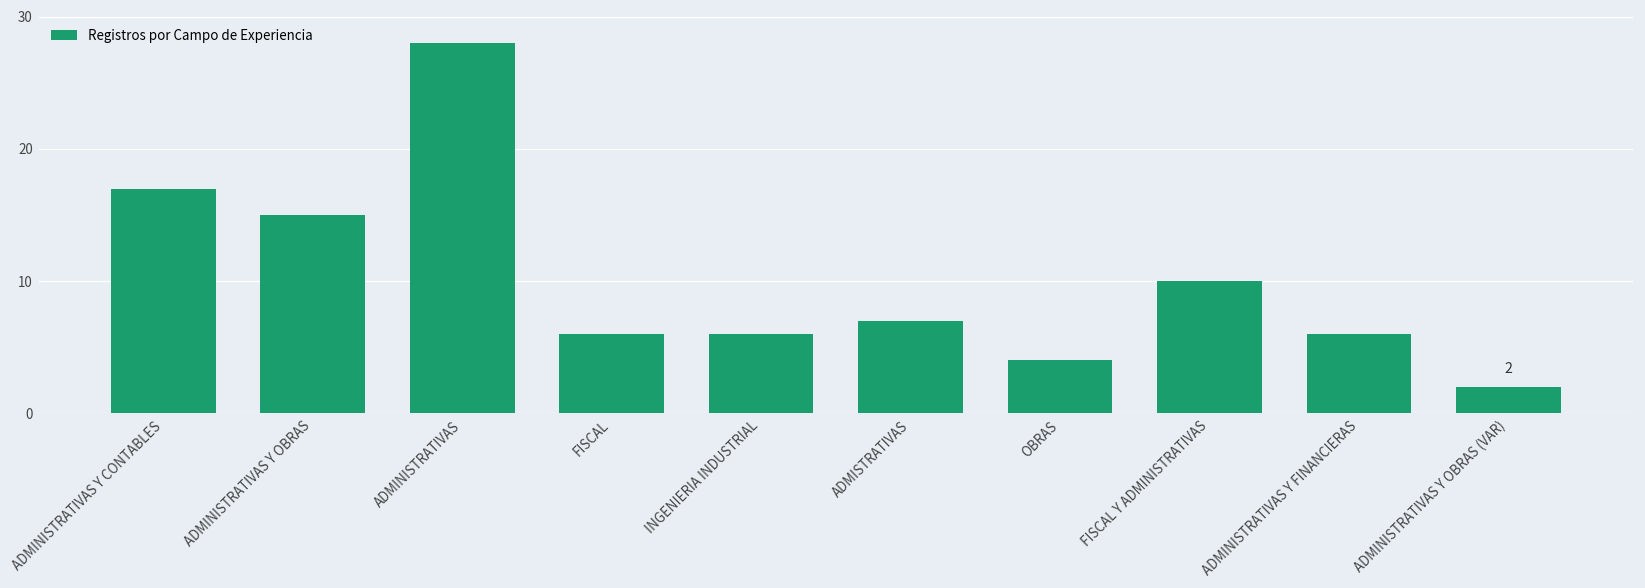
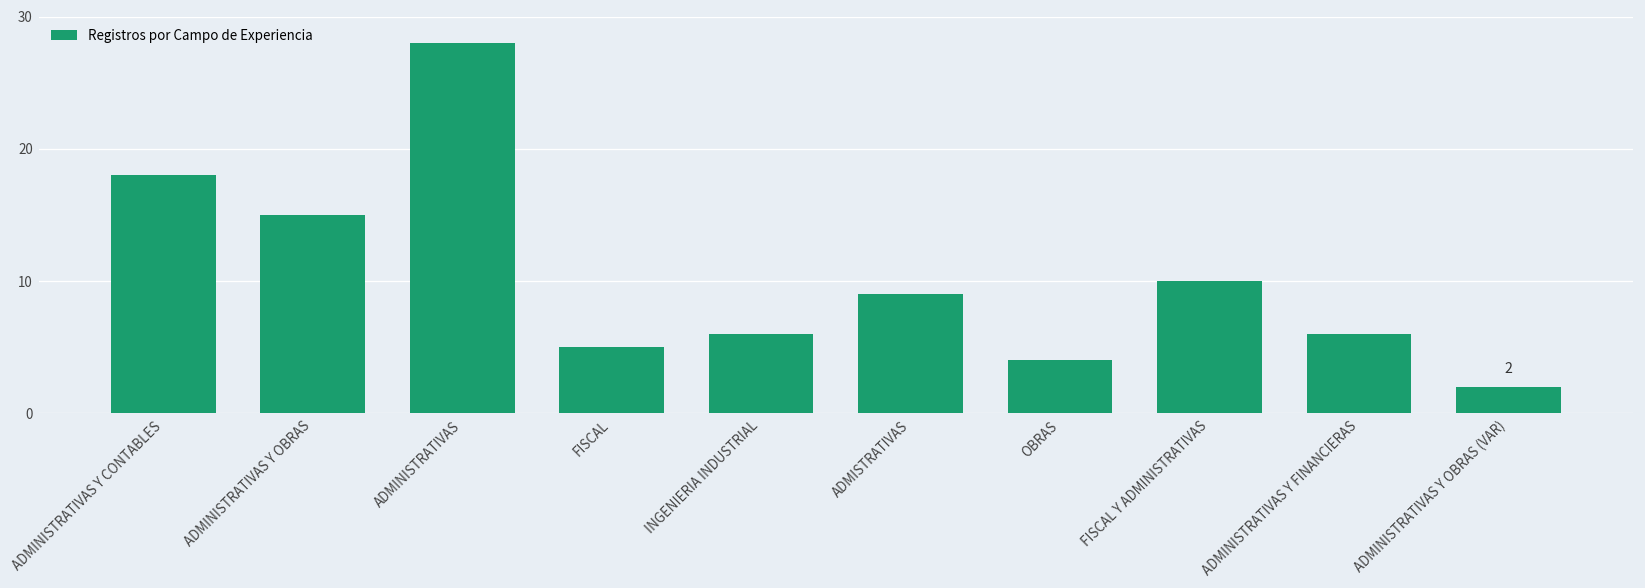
ADMINISTRATIVAS Y CONTABLES: 17 -> 18
FISCAL: 6 -> 5
ADMISTRATIVAS: 7 -> 9
